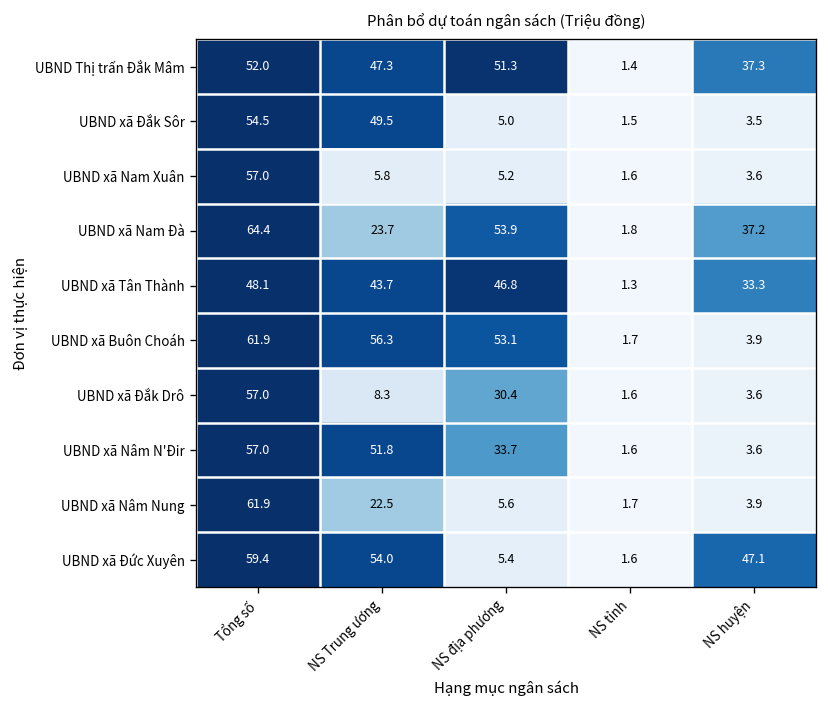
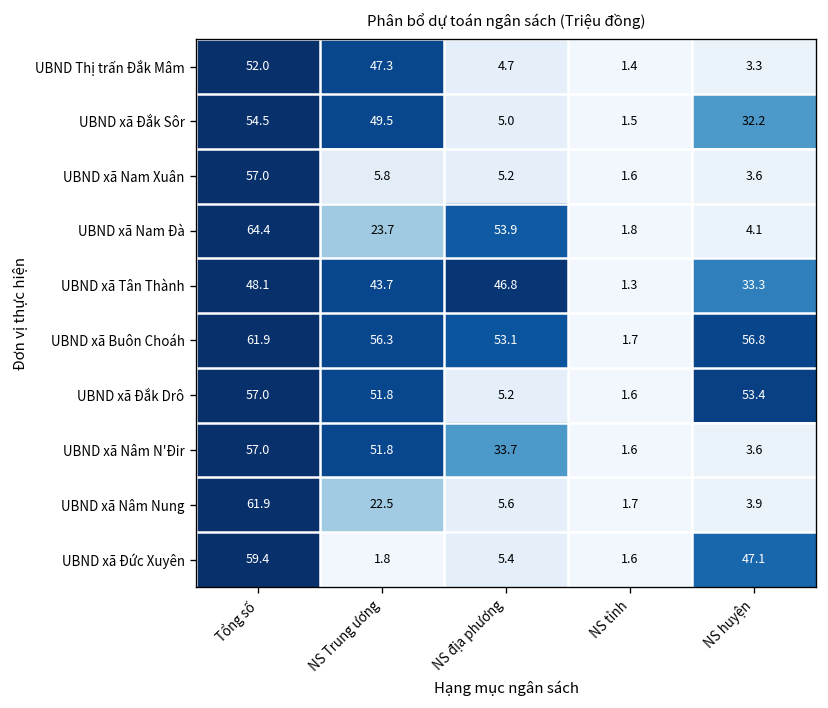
UBND Thị trấn Đắk Mâm, NS địa phương: 51.3 -> 4.7
UBND Thị trấn Đắk Mâm, NS huyện: 37.3 -> 3.3
UBND xã Đắk Sôr, NS huyện: 3.5 -> 32.2
UBND xã Nam Đà, NS huyện: 37.2 -> 4.1
UBND xã Buôn Choáh, NS huyện: 3.9 -> 56.8
UBND xã Đắk Drô, NS Trung ương: 8.3 -> 51.8
UBND xã Đắk Drô, NS địa phương: 30.4 -> 5.2
UBND xã Đắk Drô, NS huyện: 3.6 -> 53.4
UBND xã Đức Xuyên, NS Trung ương: 54.0 -> 1.8
